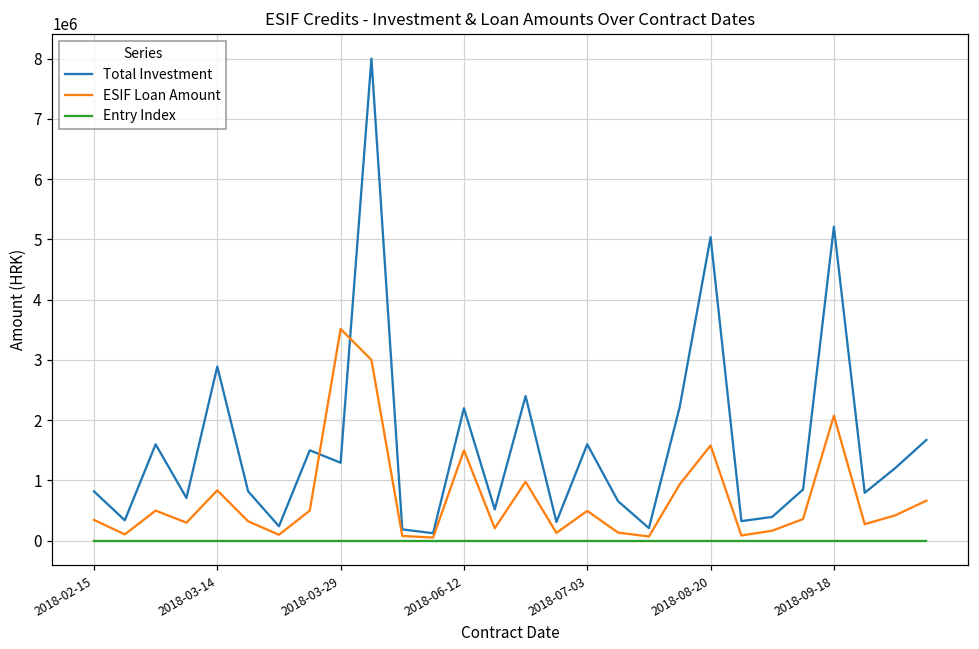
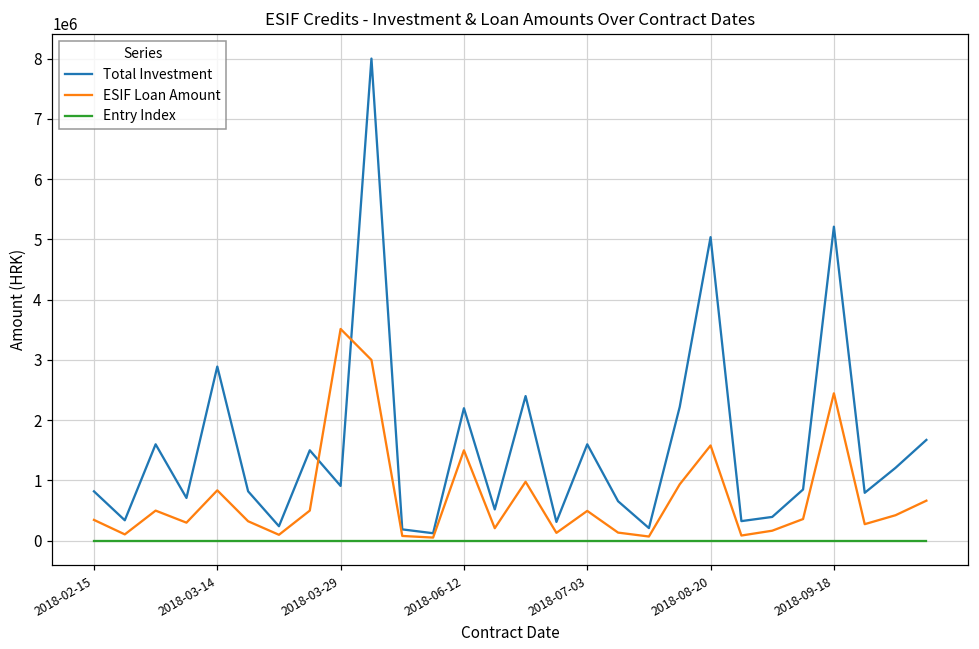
Total Investment, 2018-03-29: 1300000 -> 900000
ESIF Loan Amount, 2018-09-18: 2100000 -> 2400000
